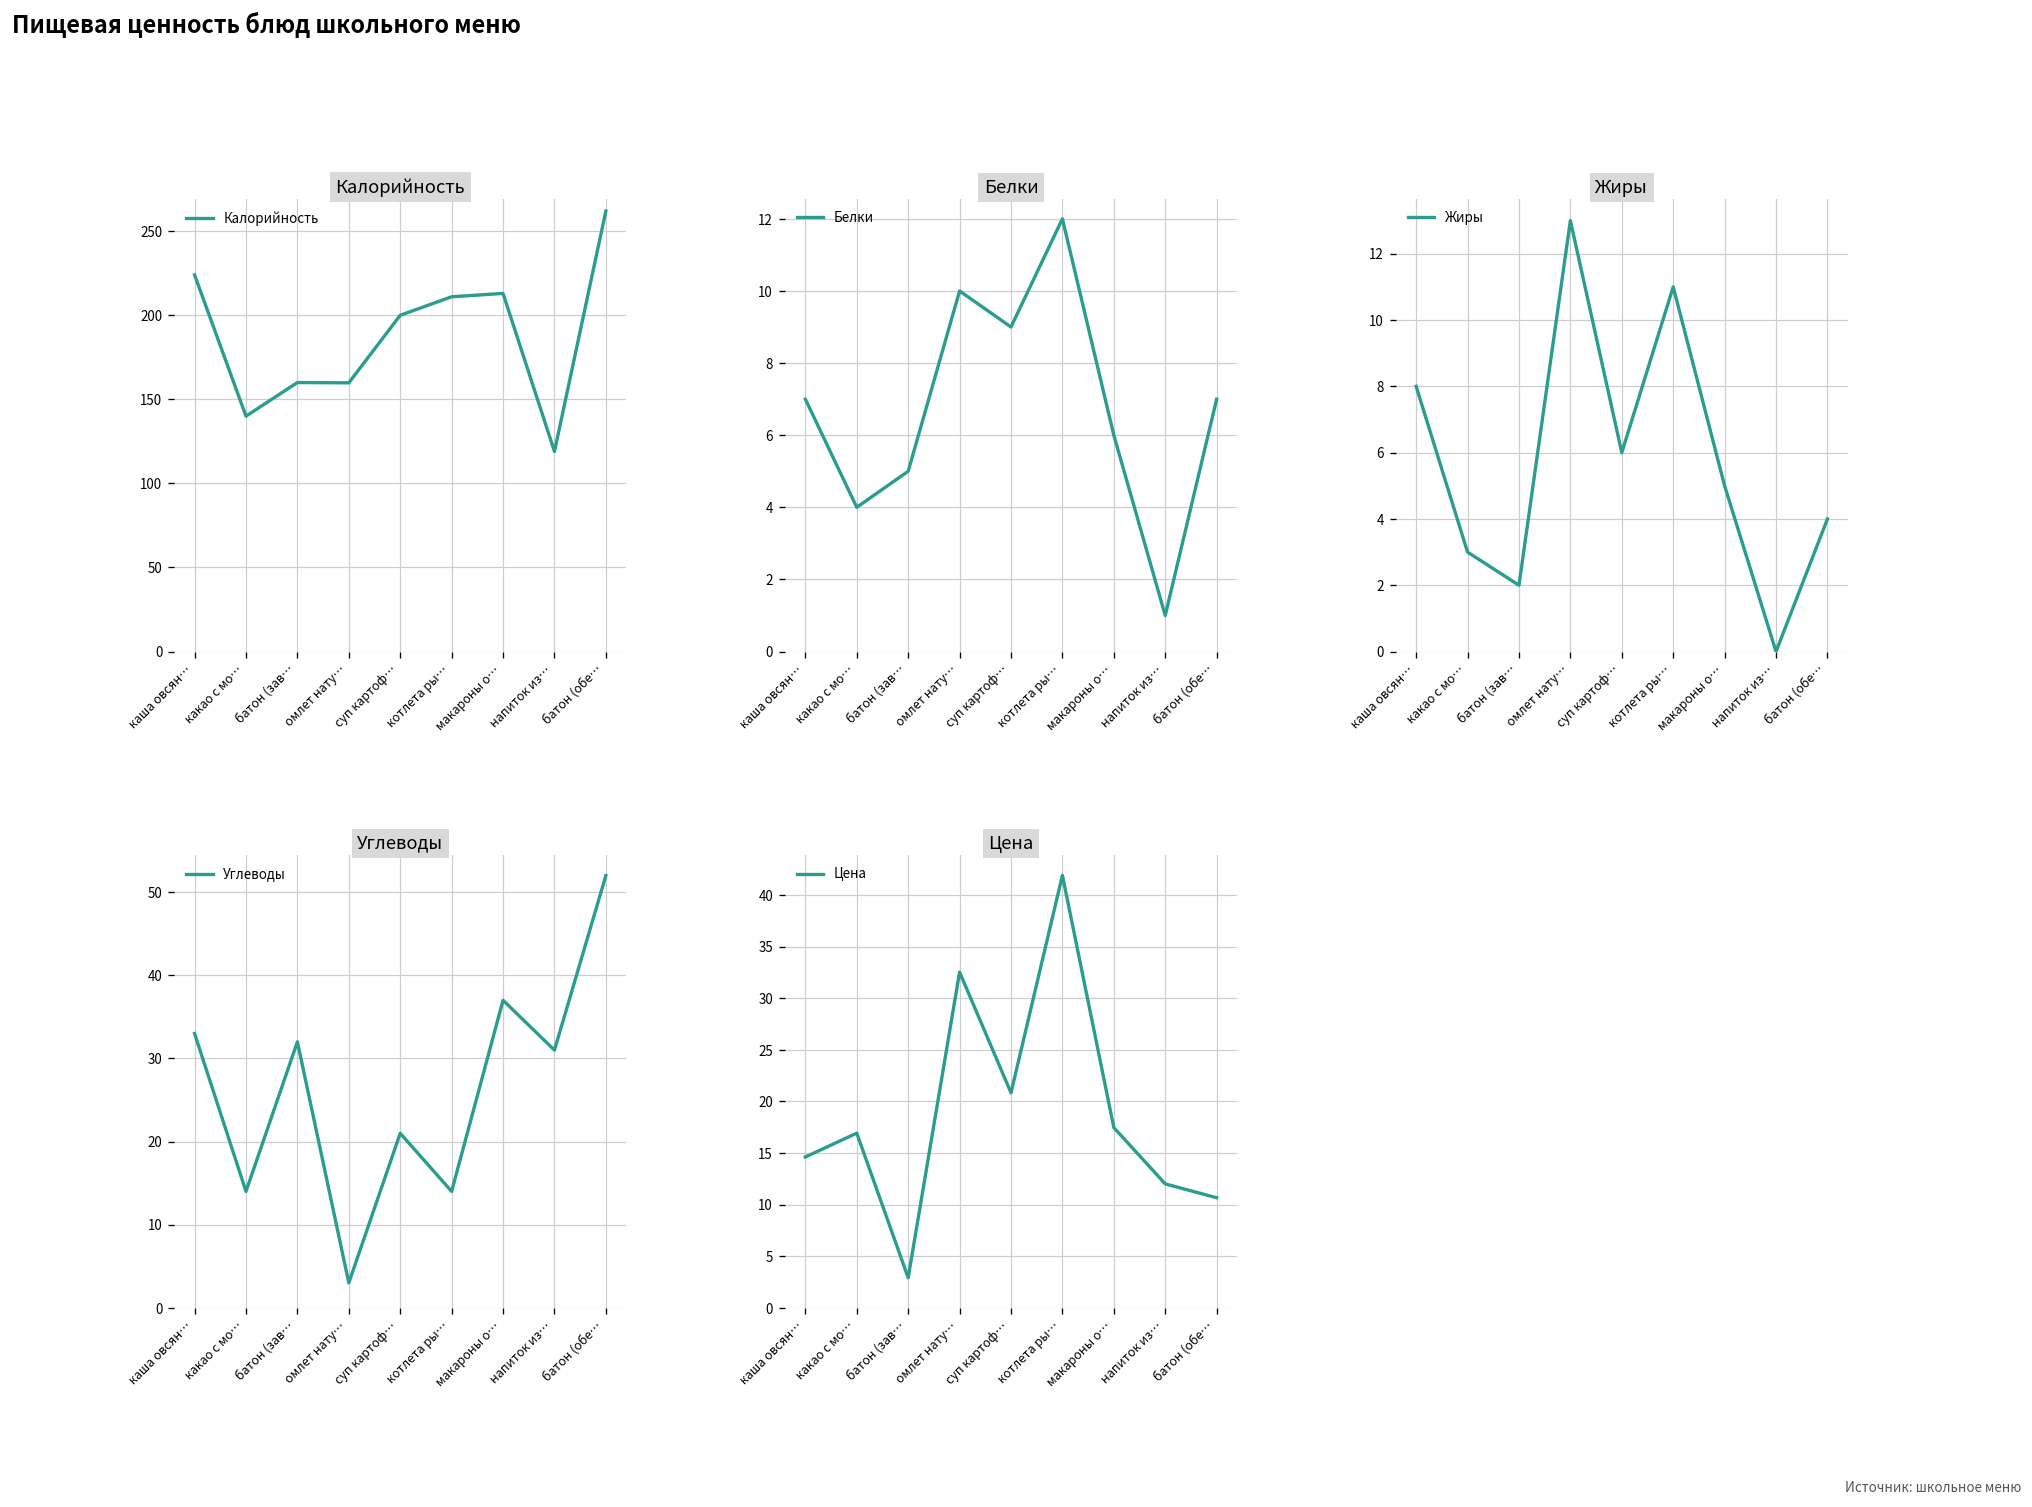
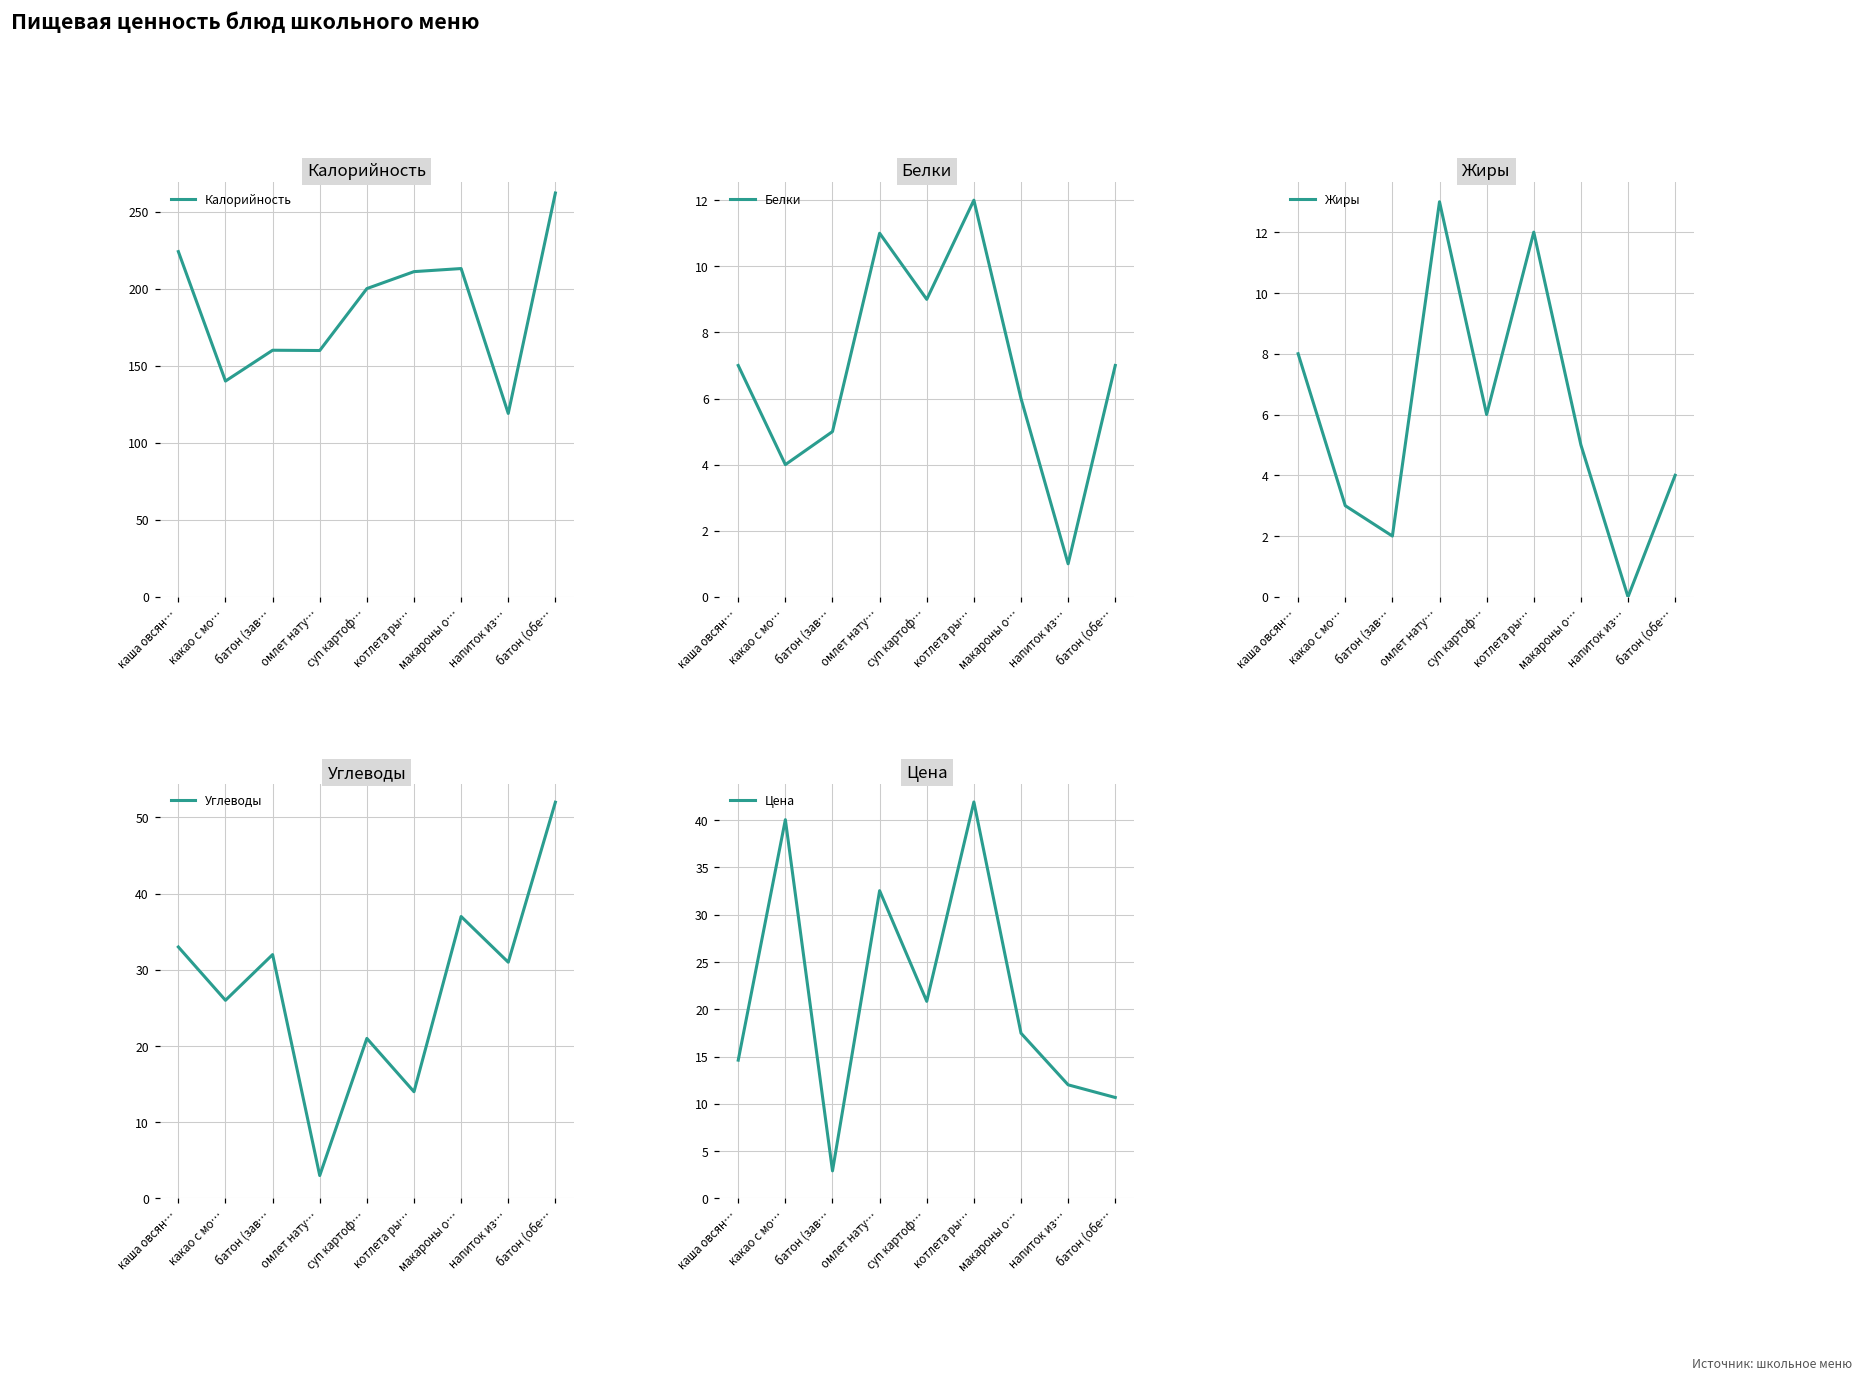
Белки, омлет нату…: 10 -> 11
Жиры, котлета ры…: 11 -> 12
Углеводы, какао с мо…: 14 -> 26
Цена, какао с мо…: 17 -> 40
